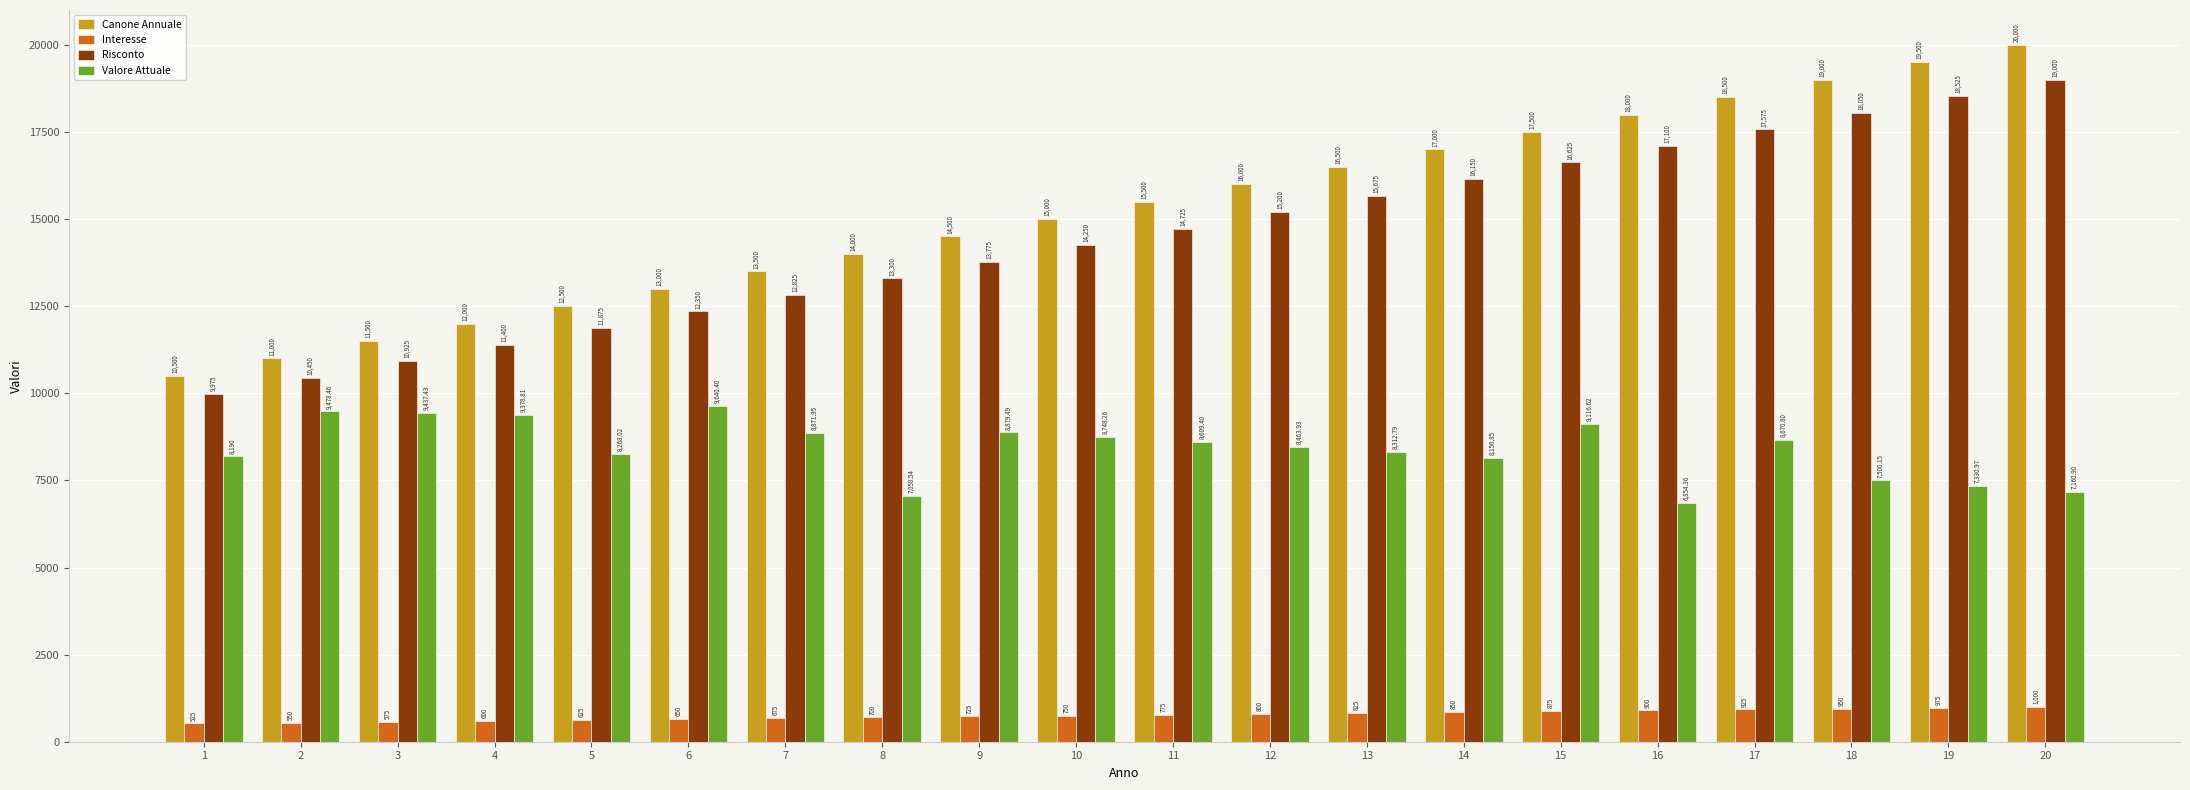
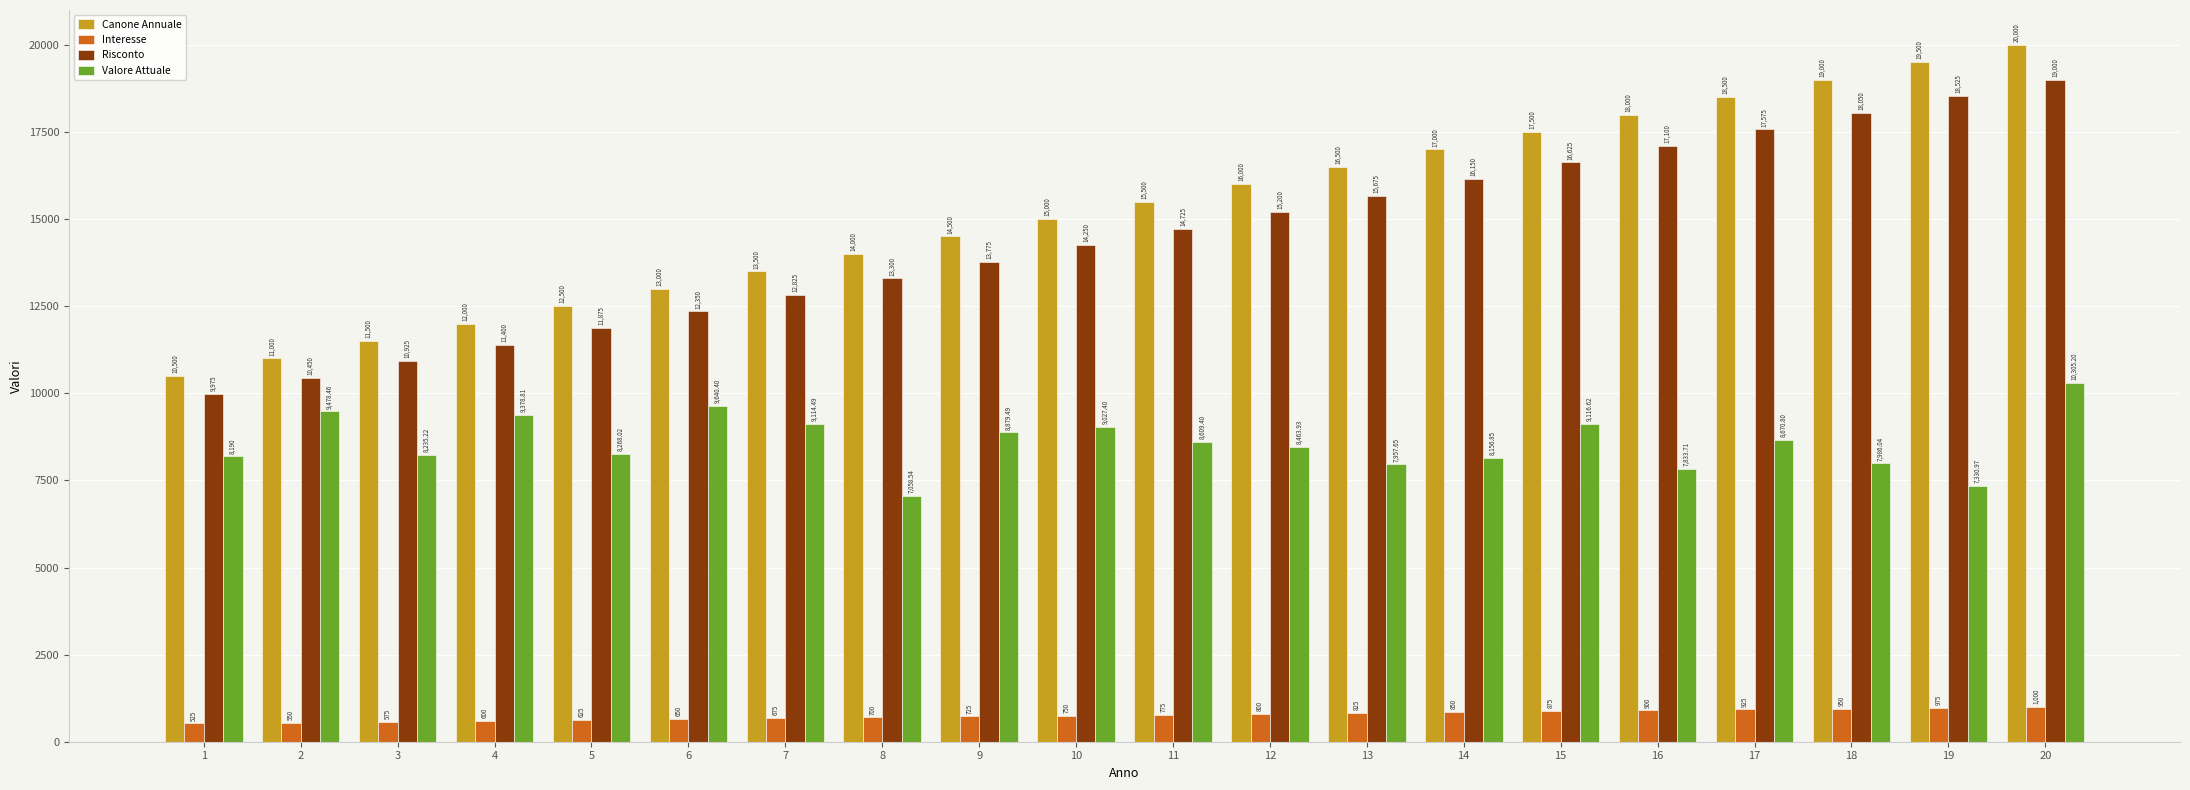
Valore Attuale, 3: 9,437.43 -> 8,235.22
Valore Attuale, 7: 8,871.95 -> 9,114.49
Valore Attuale, 10: 8,748.26 -> 9,027.40
Valore Attuale, 13: 8,312.79 -> 7,957.65
Valore Attuale, 16: 6,854.36 -> 7,833.71
Valore Attuale, 18: 7,500.15 -> 7,986.04
Valore Attuale, 20: 7,160.90 -> 10,305.20
